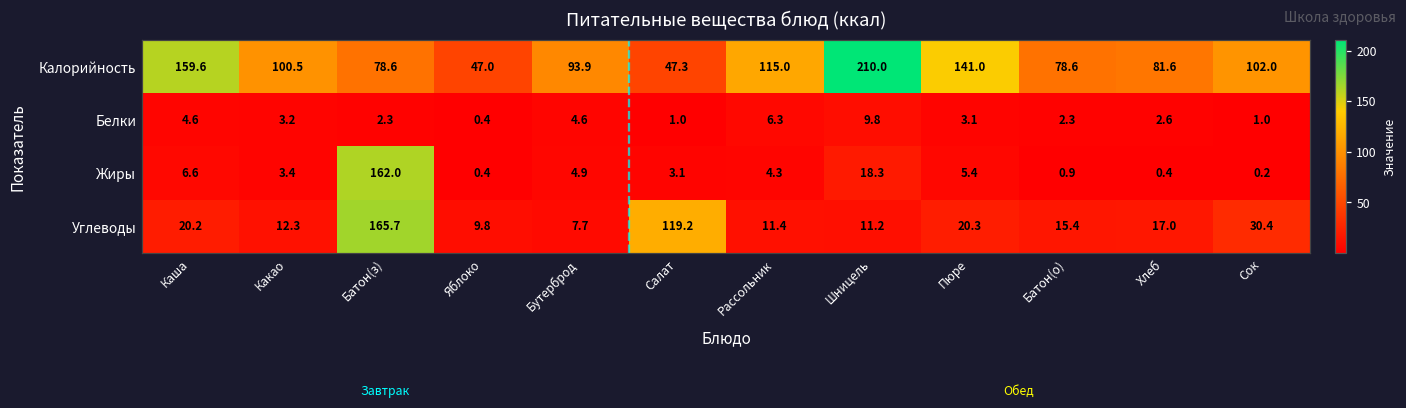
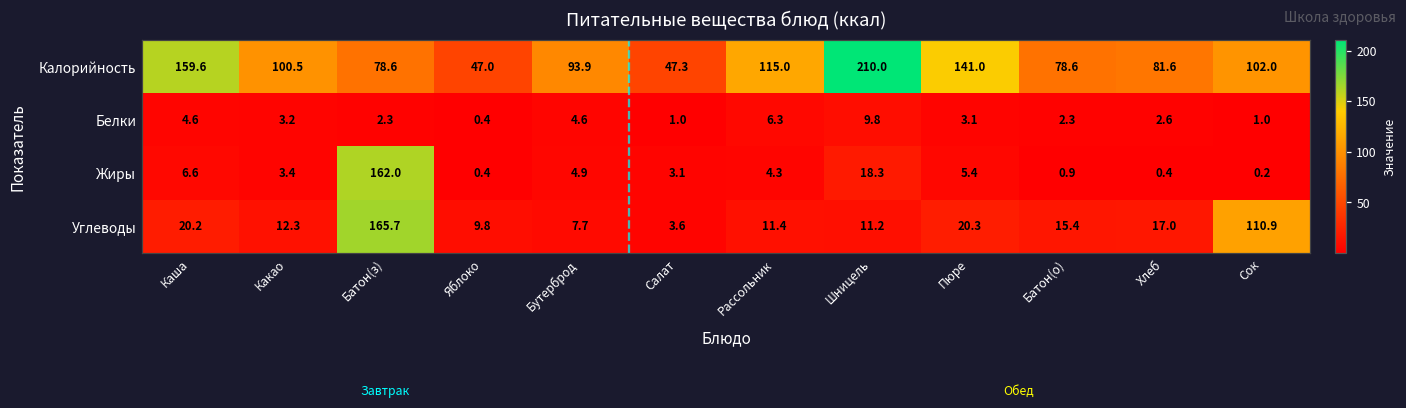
Углеводы, Салат: 119.2 -> 3.6
Углеводы, Сок: 30.4 -> 110.9
